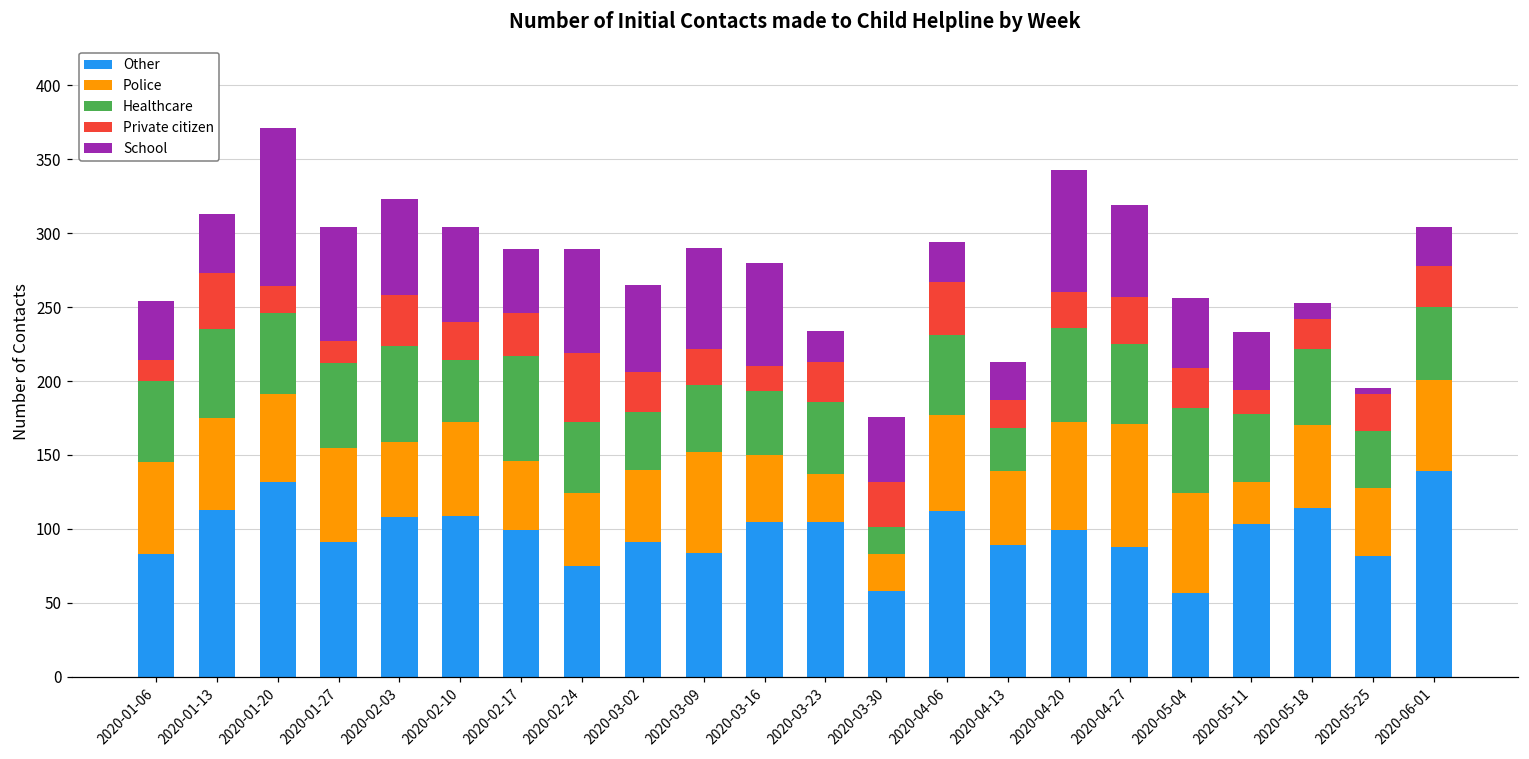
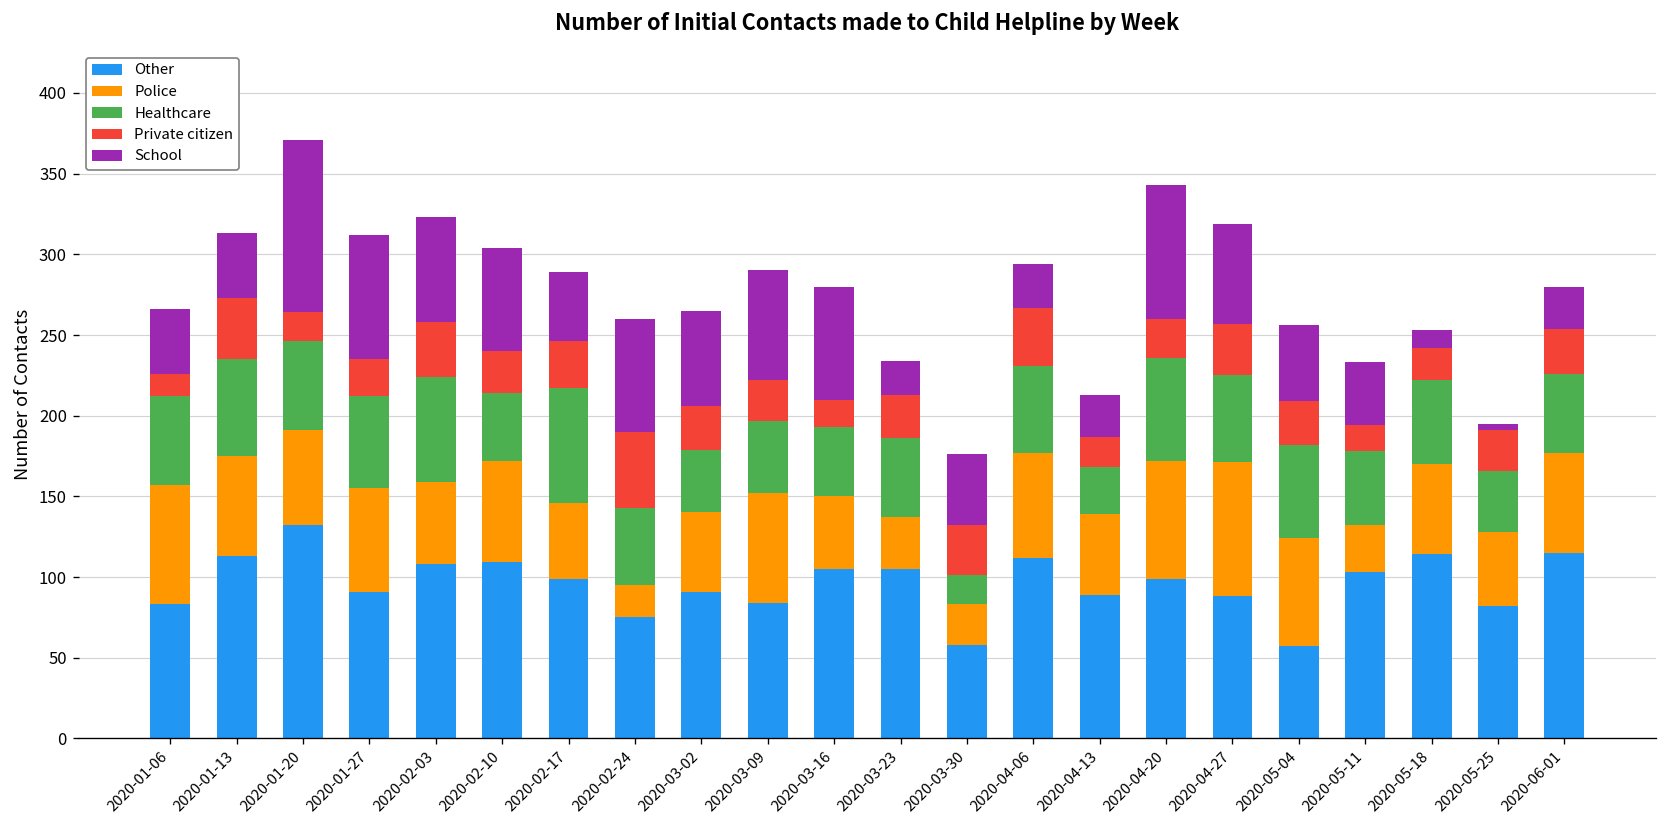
Police, 2020-01-06: 62 -> 74
Private citizen, 2020-01-27: 15 -> 23
Police, 2020-02-24: 49 -> 20
Other, 2020-06-01: 139 -> 115
